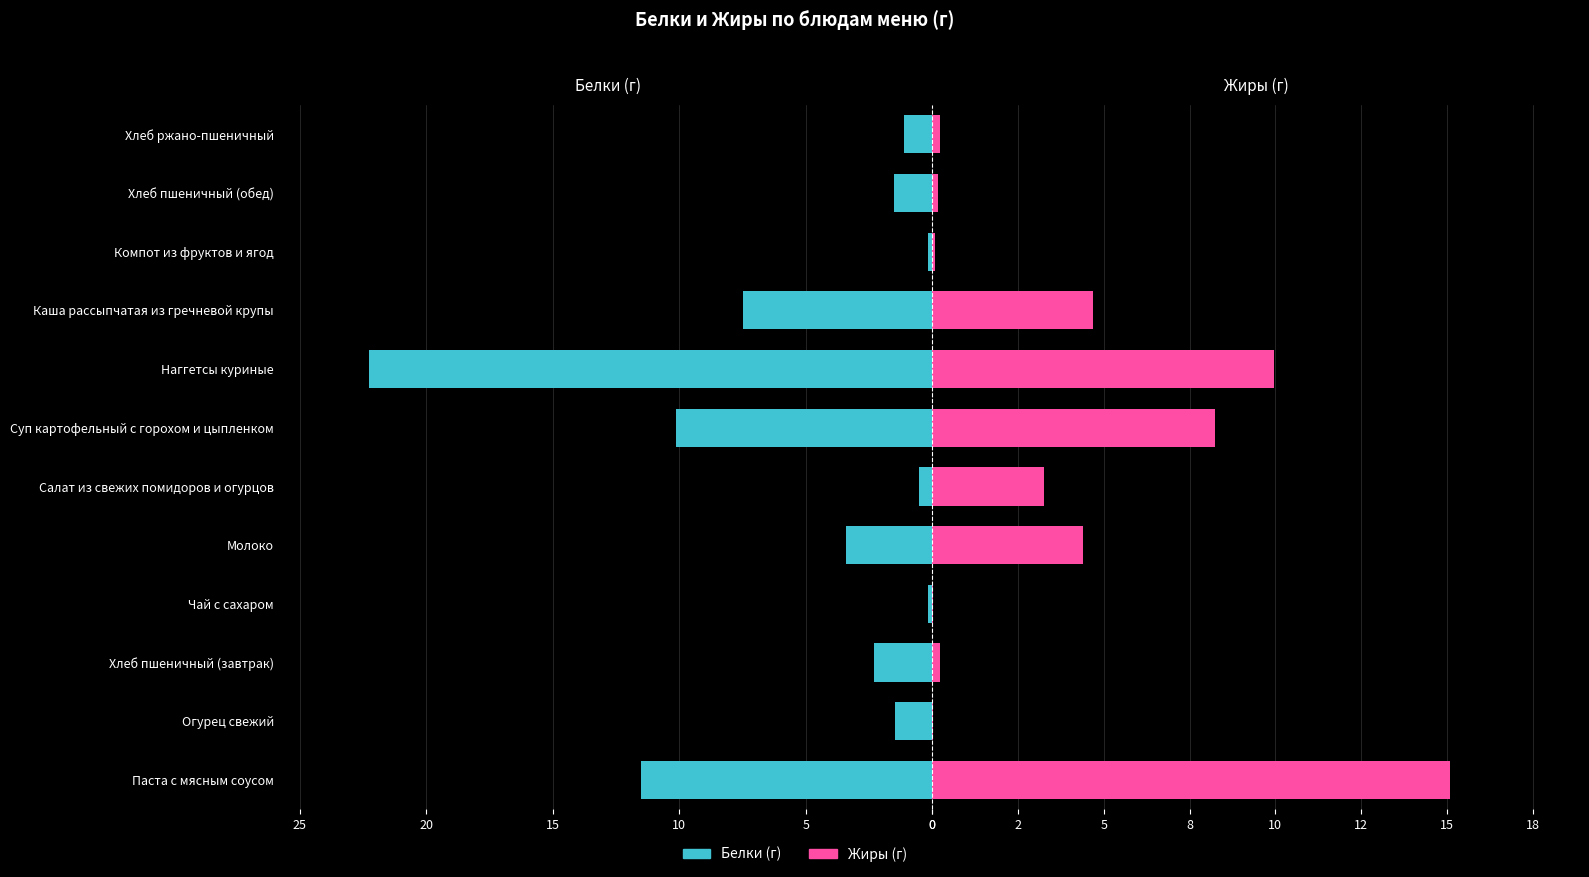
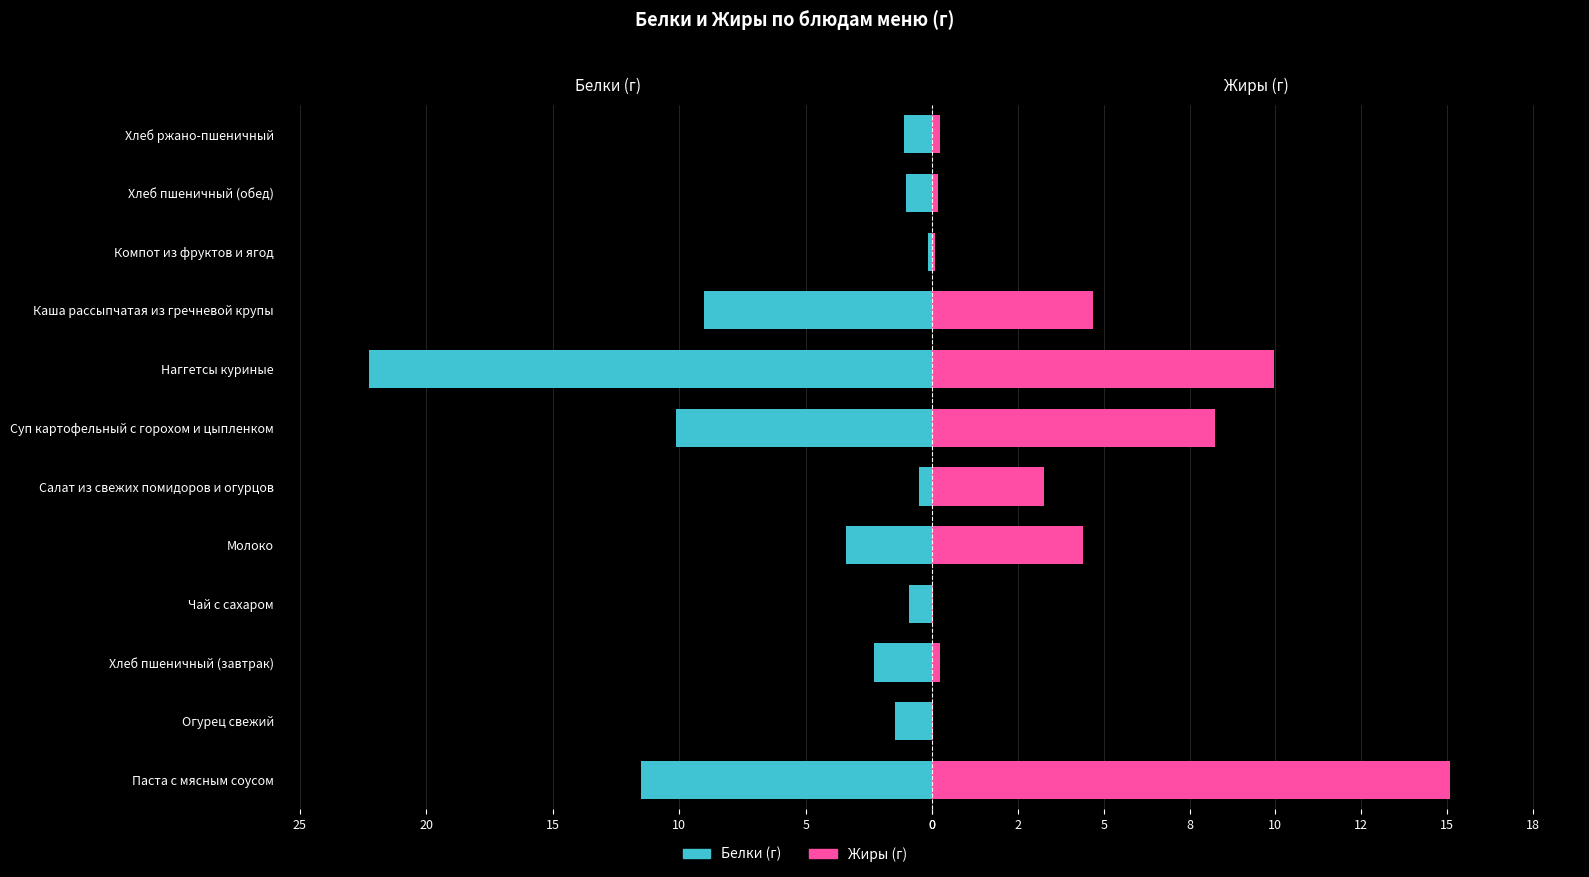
Белки (г), Хлеб пшеничный (обед): 1.5 -> 1.1
Белки (г), Каша рассыпчатая из гречневой крупы: 7.5 -> 9.0
Белки (г), Чай с сахаром: 0.2 -> 0.9
